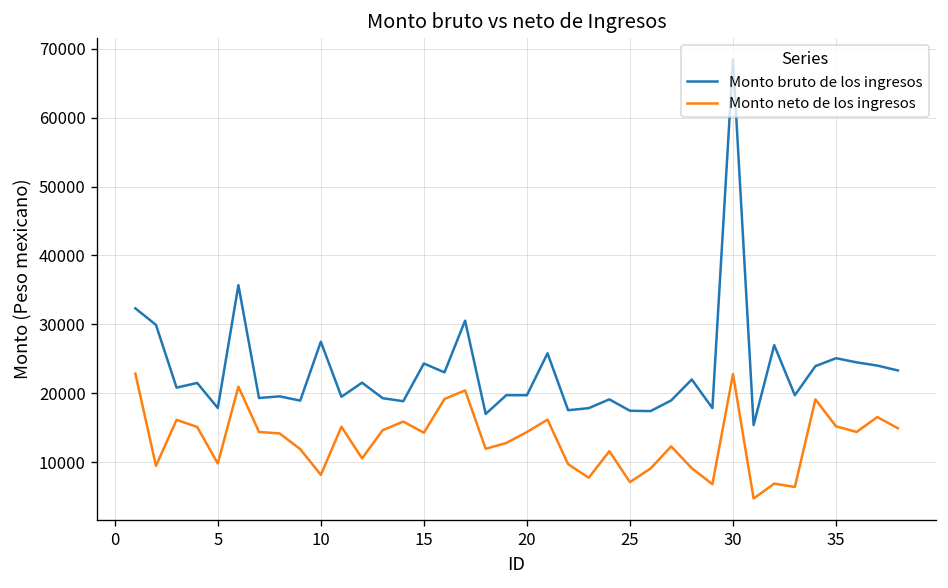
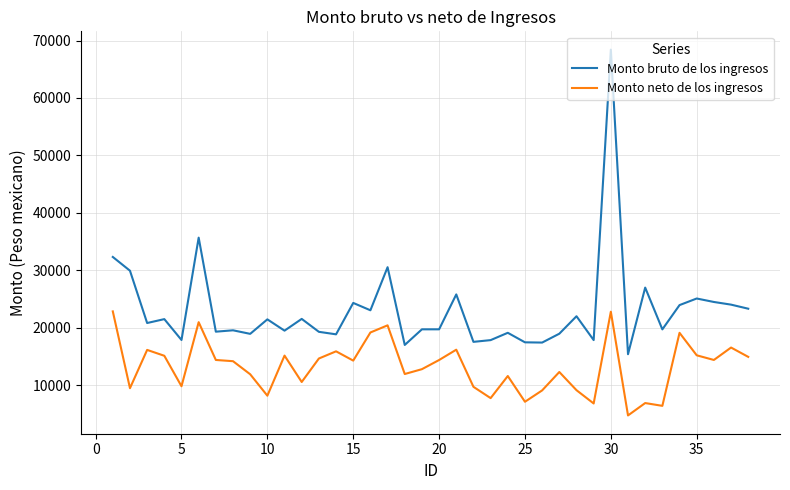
Monto bruto de los ingresos, 10: 27000 -> 21000
